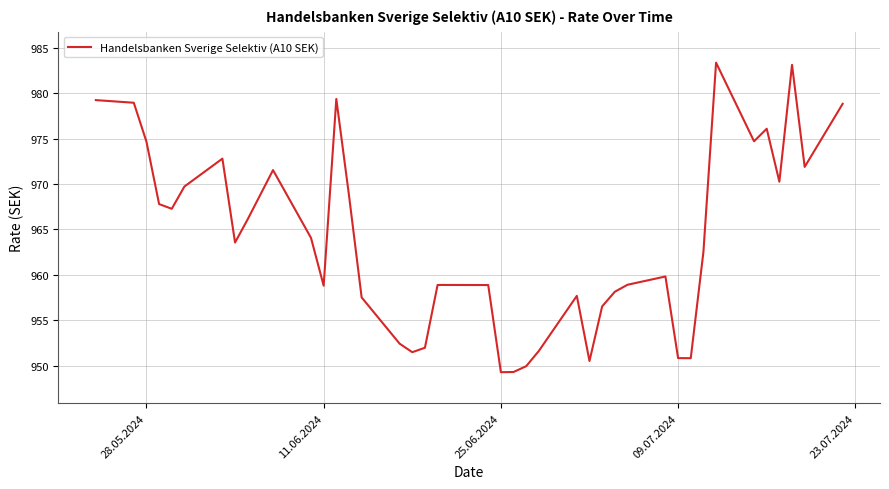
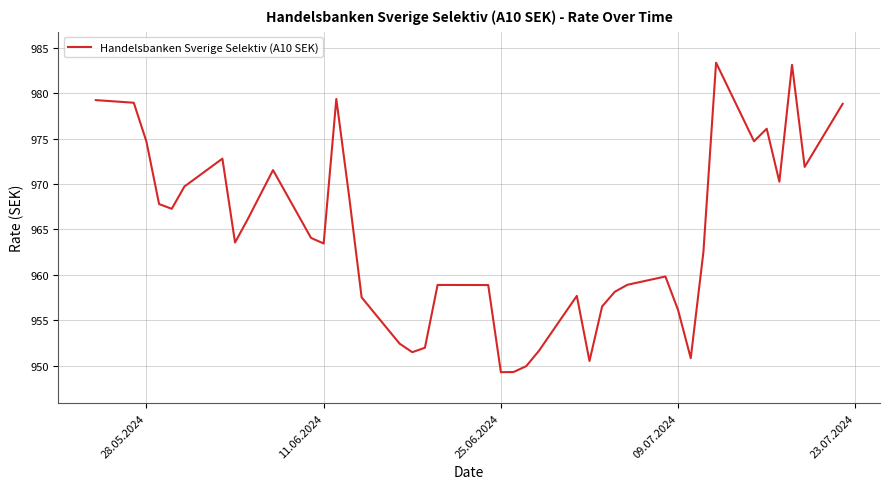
11.06.2024: 959 -> 963
09.07.2024: 951 -> 956
